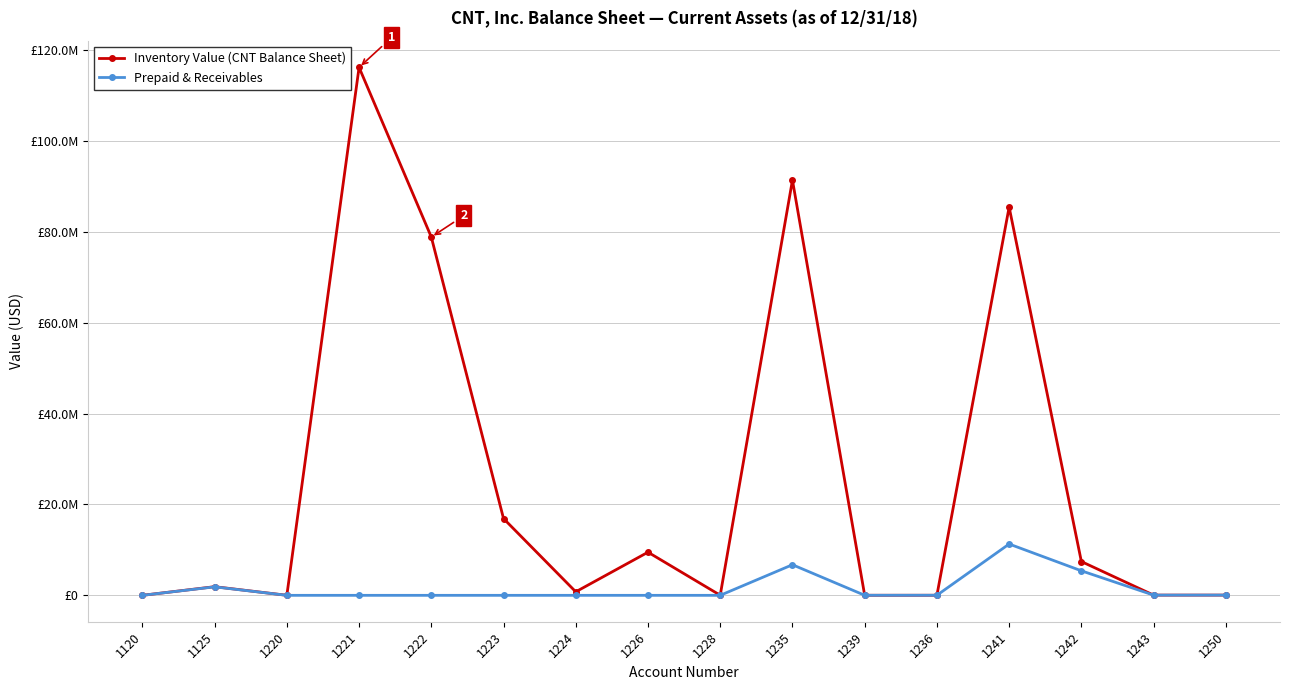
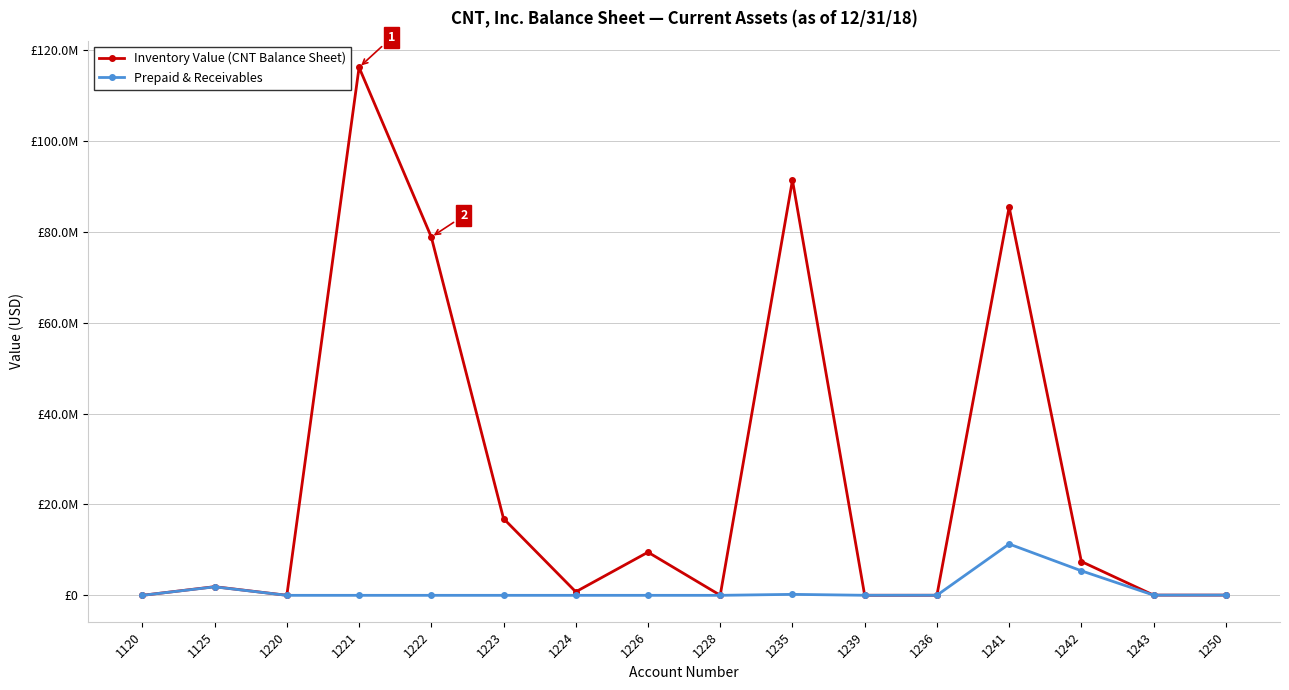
Prepaid & Receivables, 1235: £7000000 -> £0
